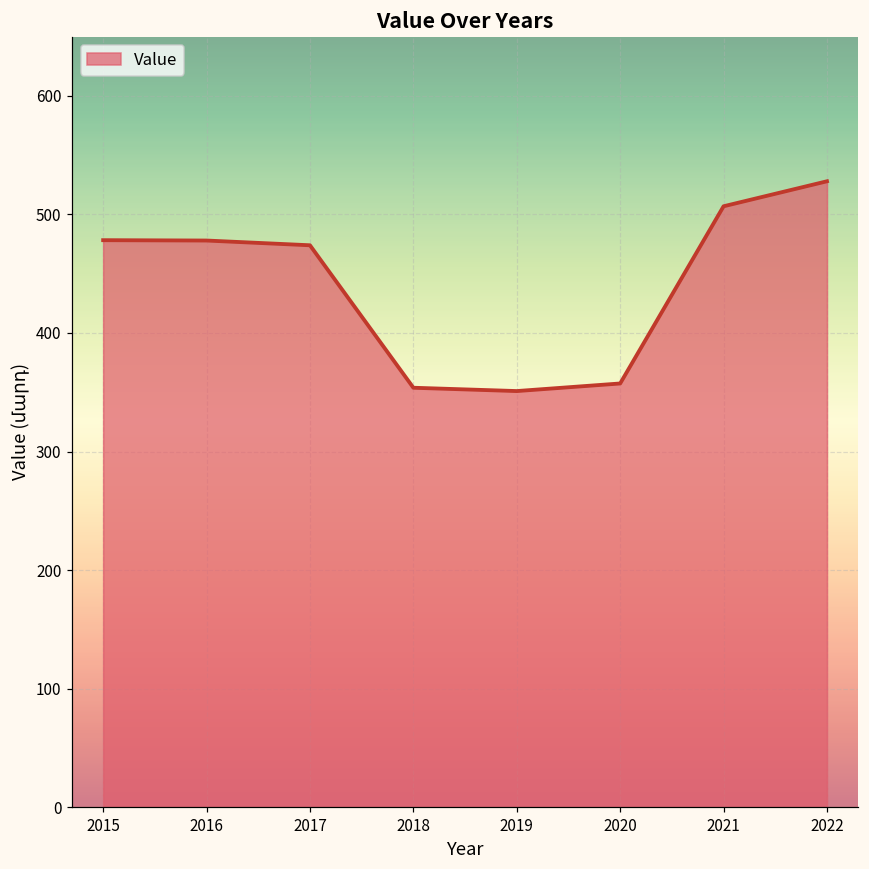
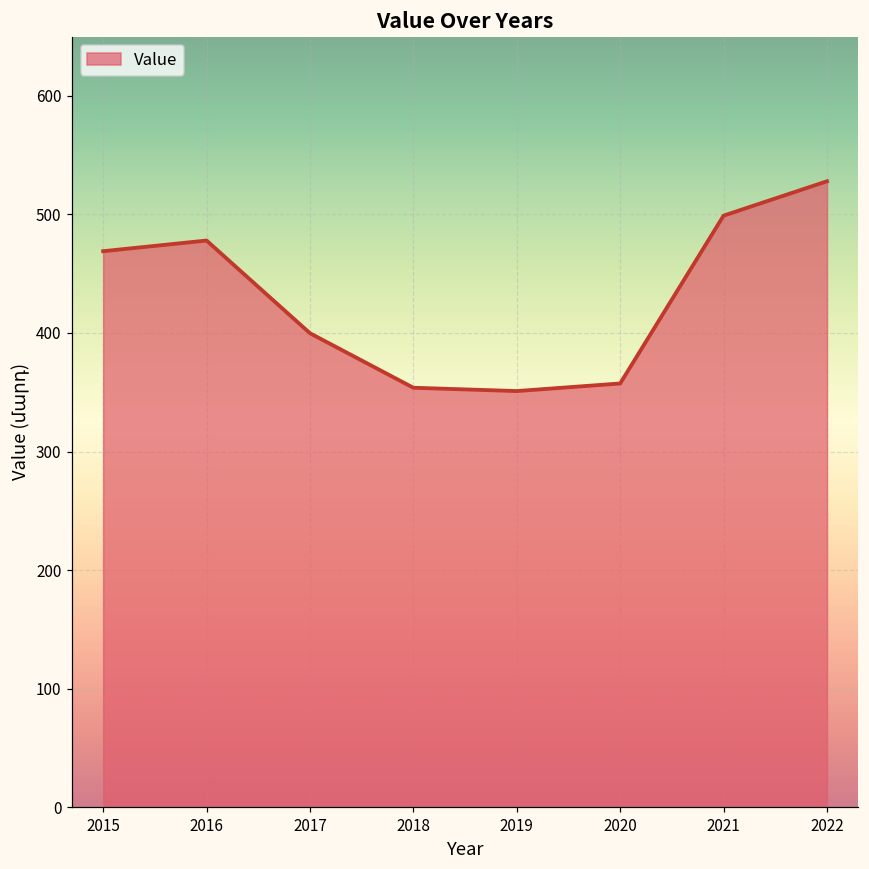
2015: 478 -> 469
2017: 474 -> 400
2021: 507 -> 499
